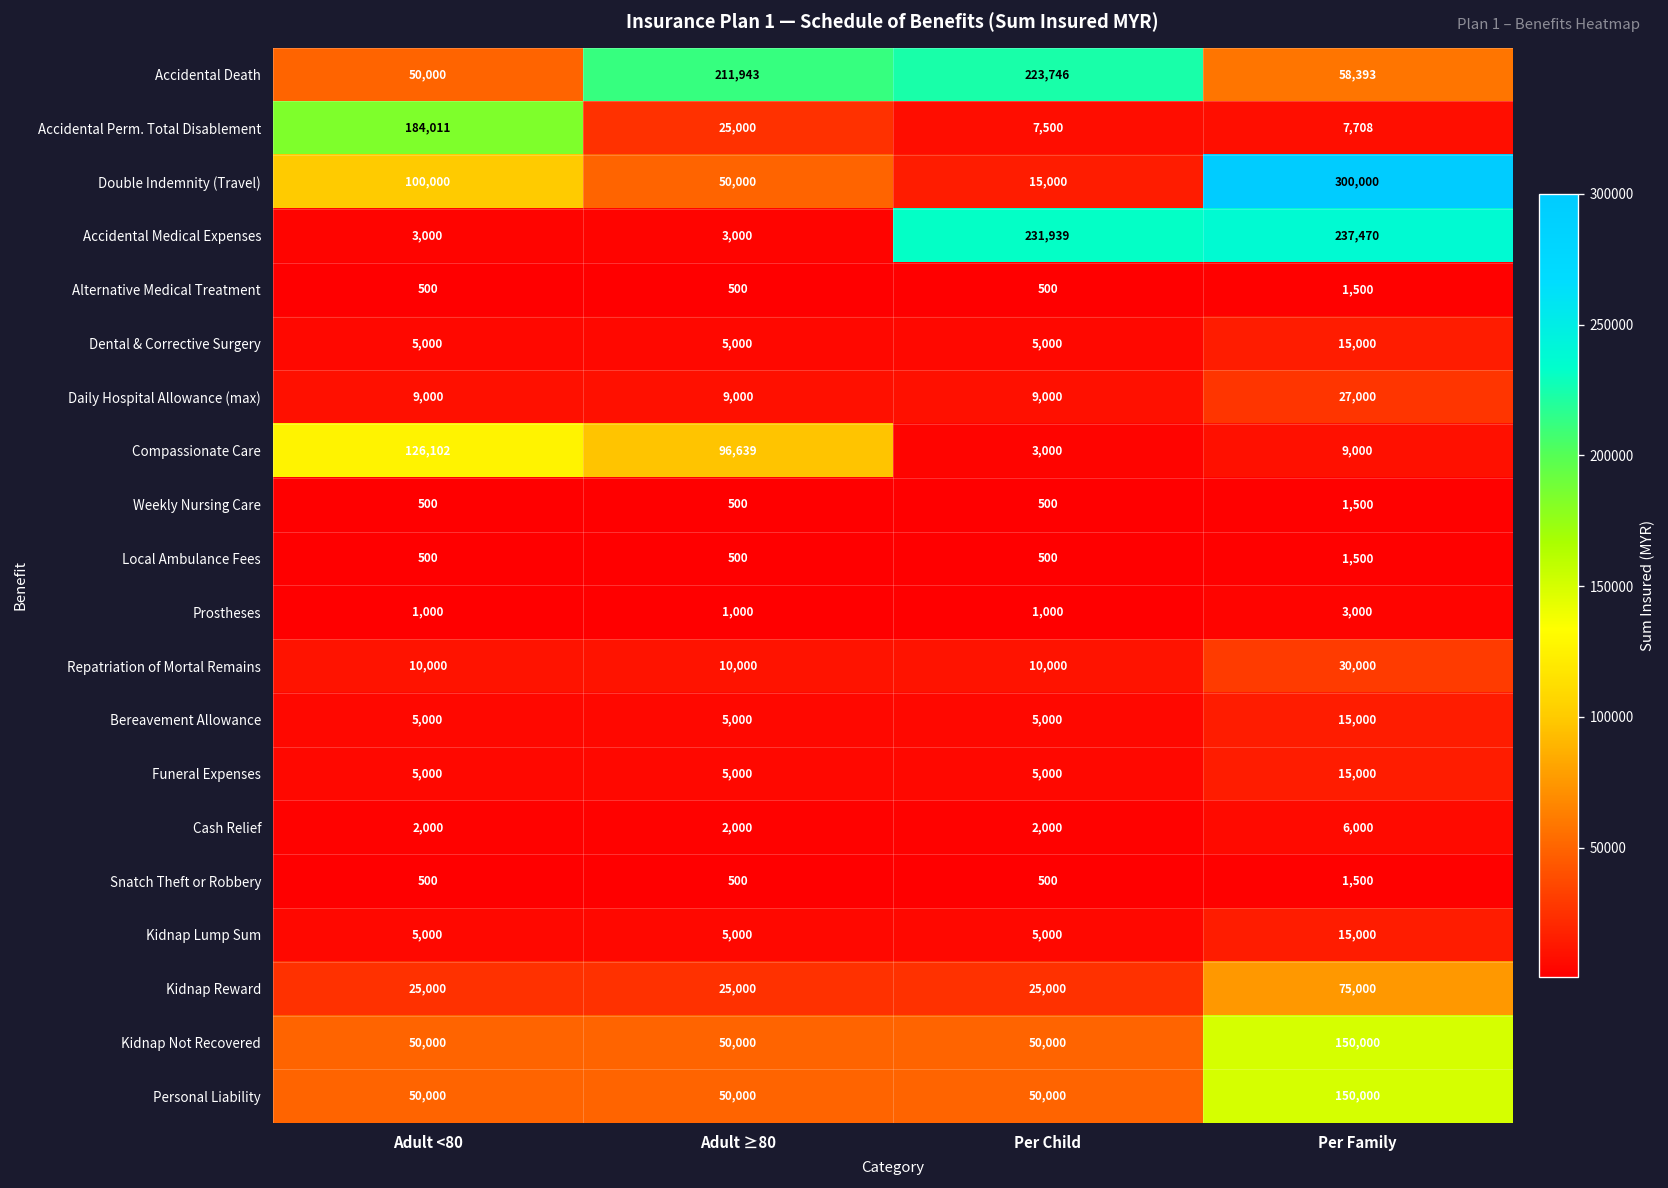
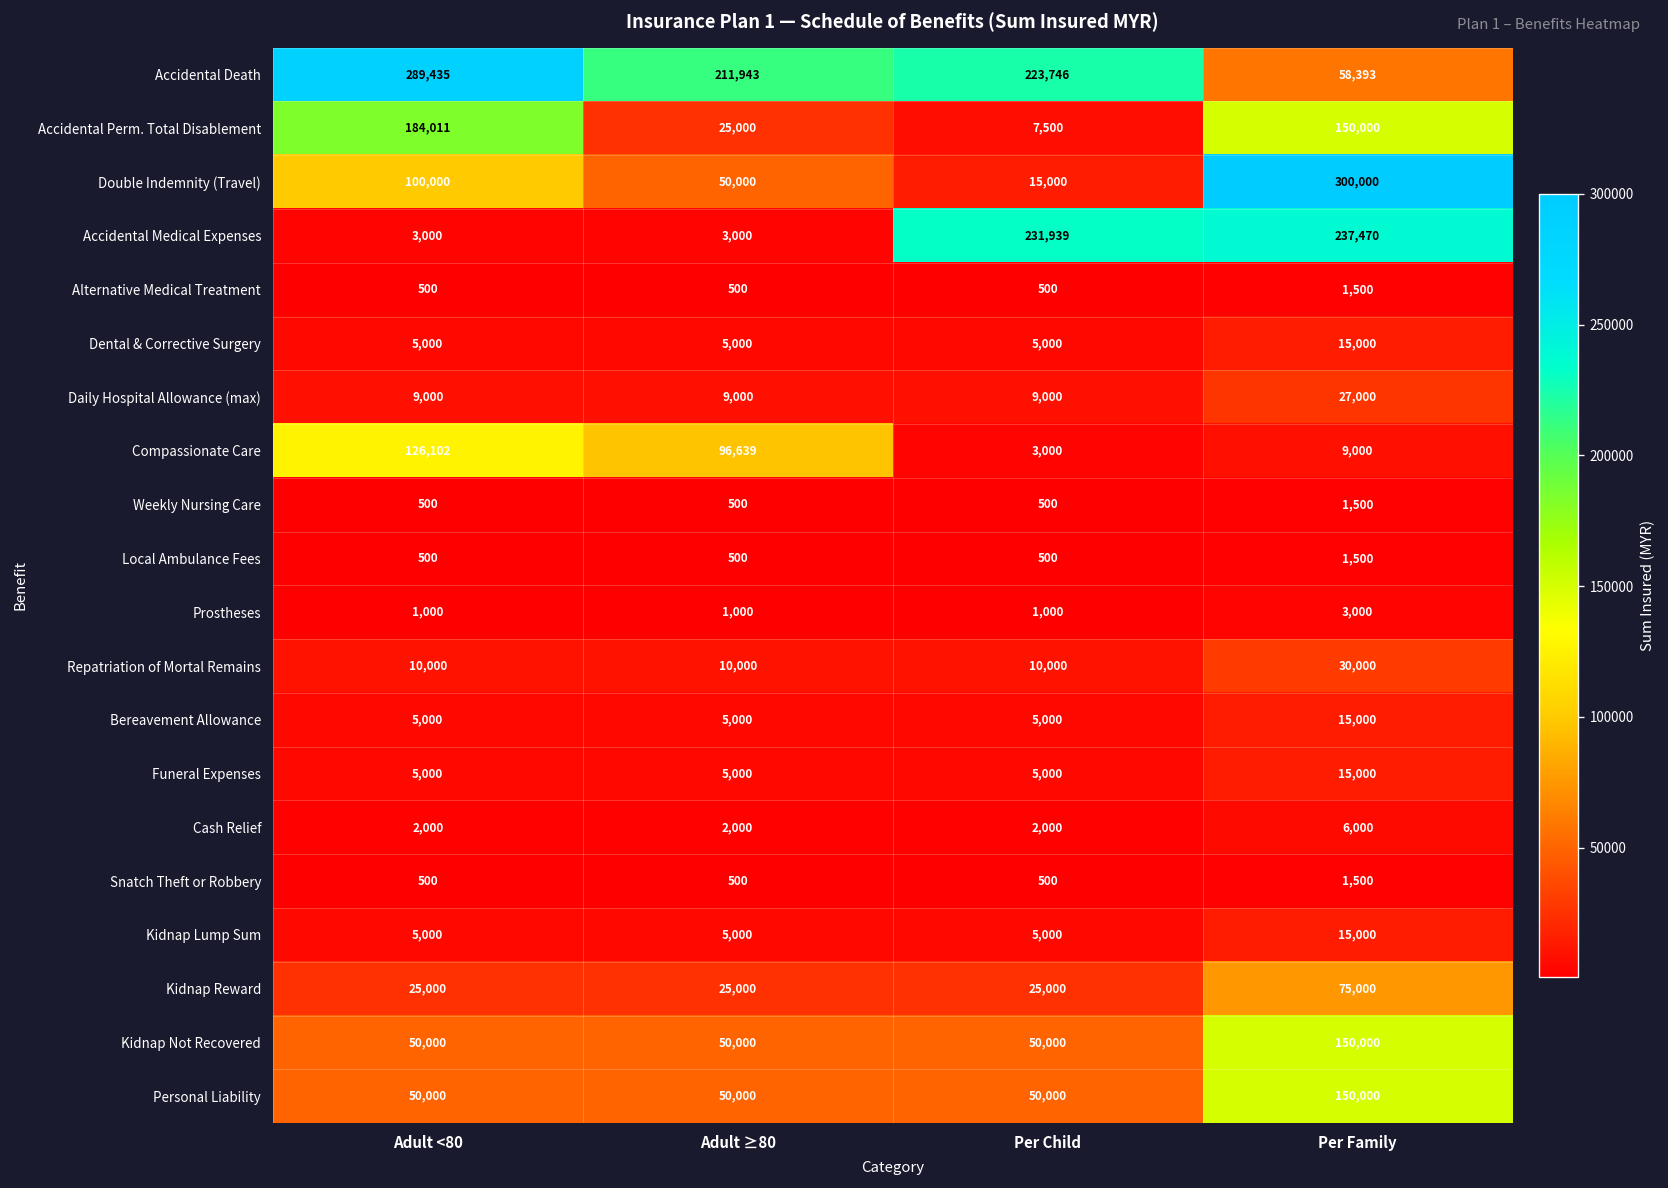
Accidental Death, Adult <80: 50,000 -> 289,435
Accidental Perm. Total Disablement, Per Family: 7,708 -> 150,000
